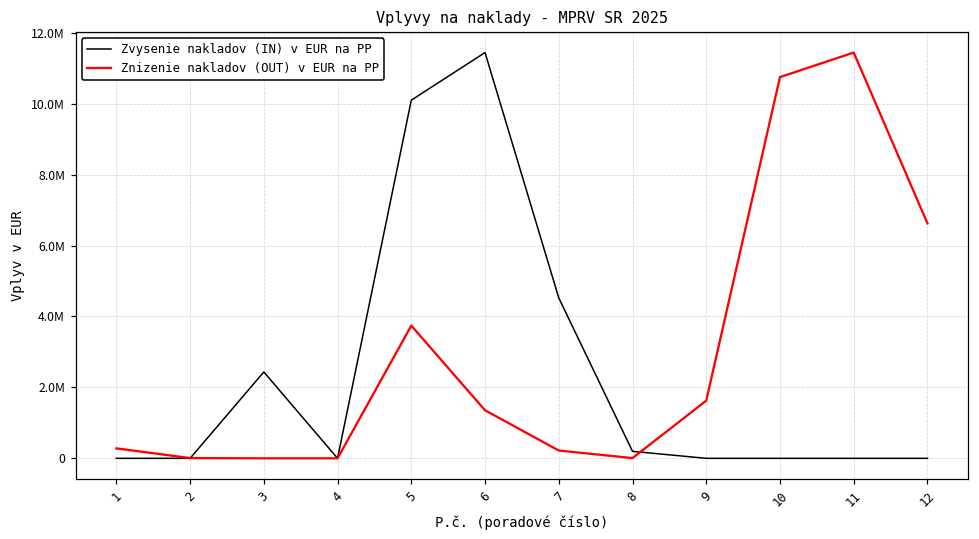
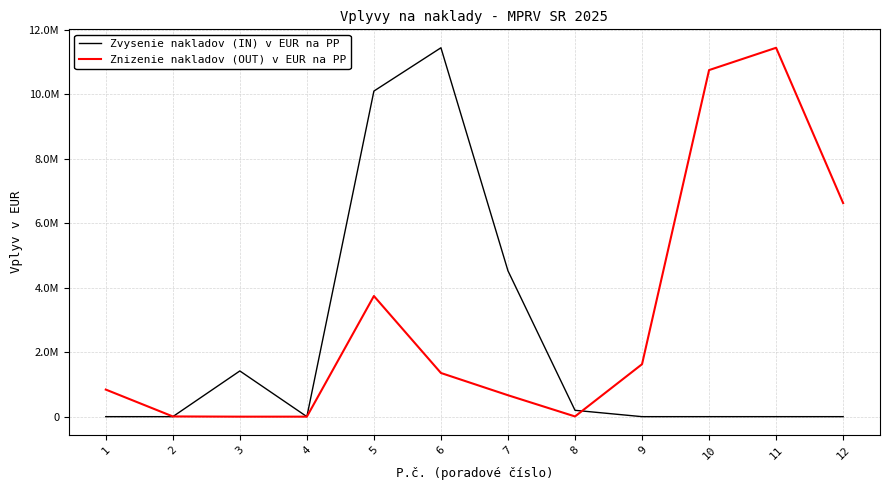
Znizenie nakladov (OUT) v EUR na PP, 1: 300000 -> 800000
Zvysenie nakladov (IN) v EUR na PP, 3: 2400000 -> 1400000
Znizenie nakladov (OUT) v EUR na PP, 7: 200000 -> 700000
